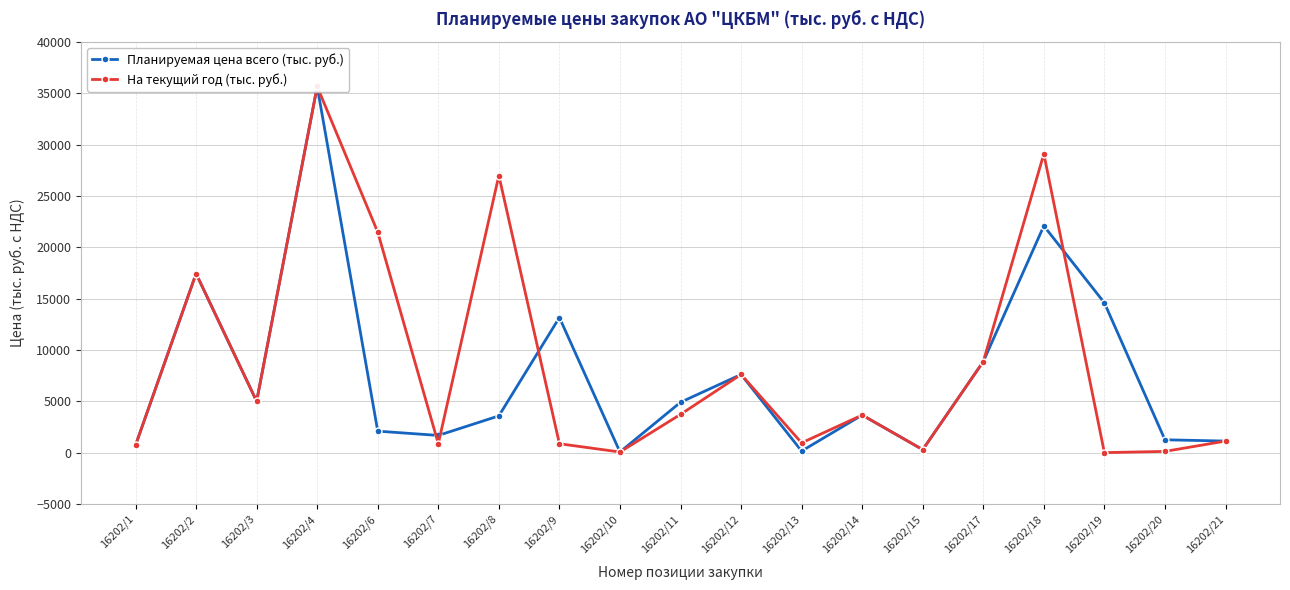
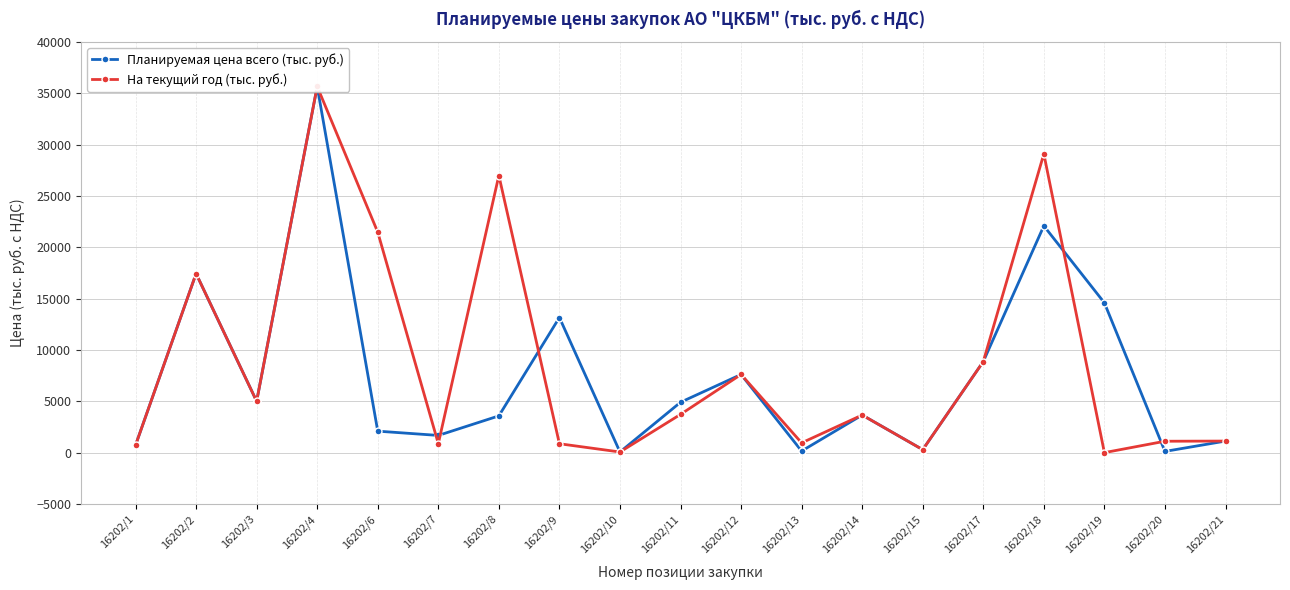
Планируемая цена всего (тыс. руб.), 16202/20: 1200 -> 100
На текущий год (тыс. руб.), 16202/20: 100 -> 1100
